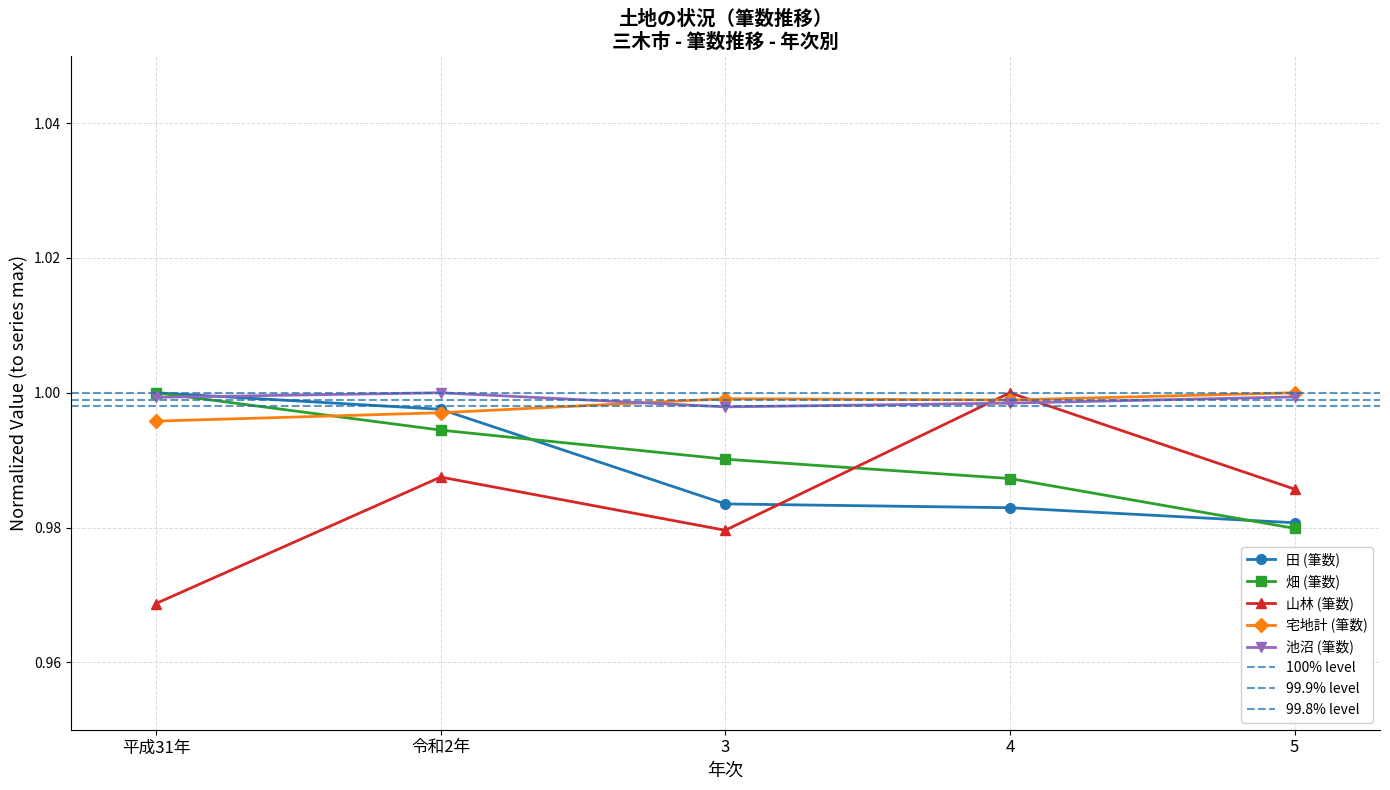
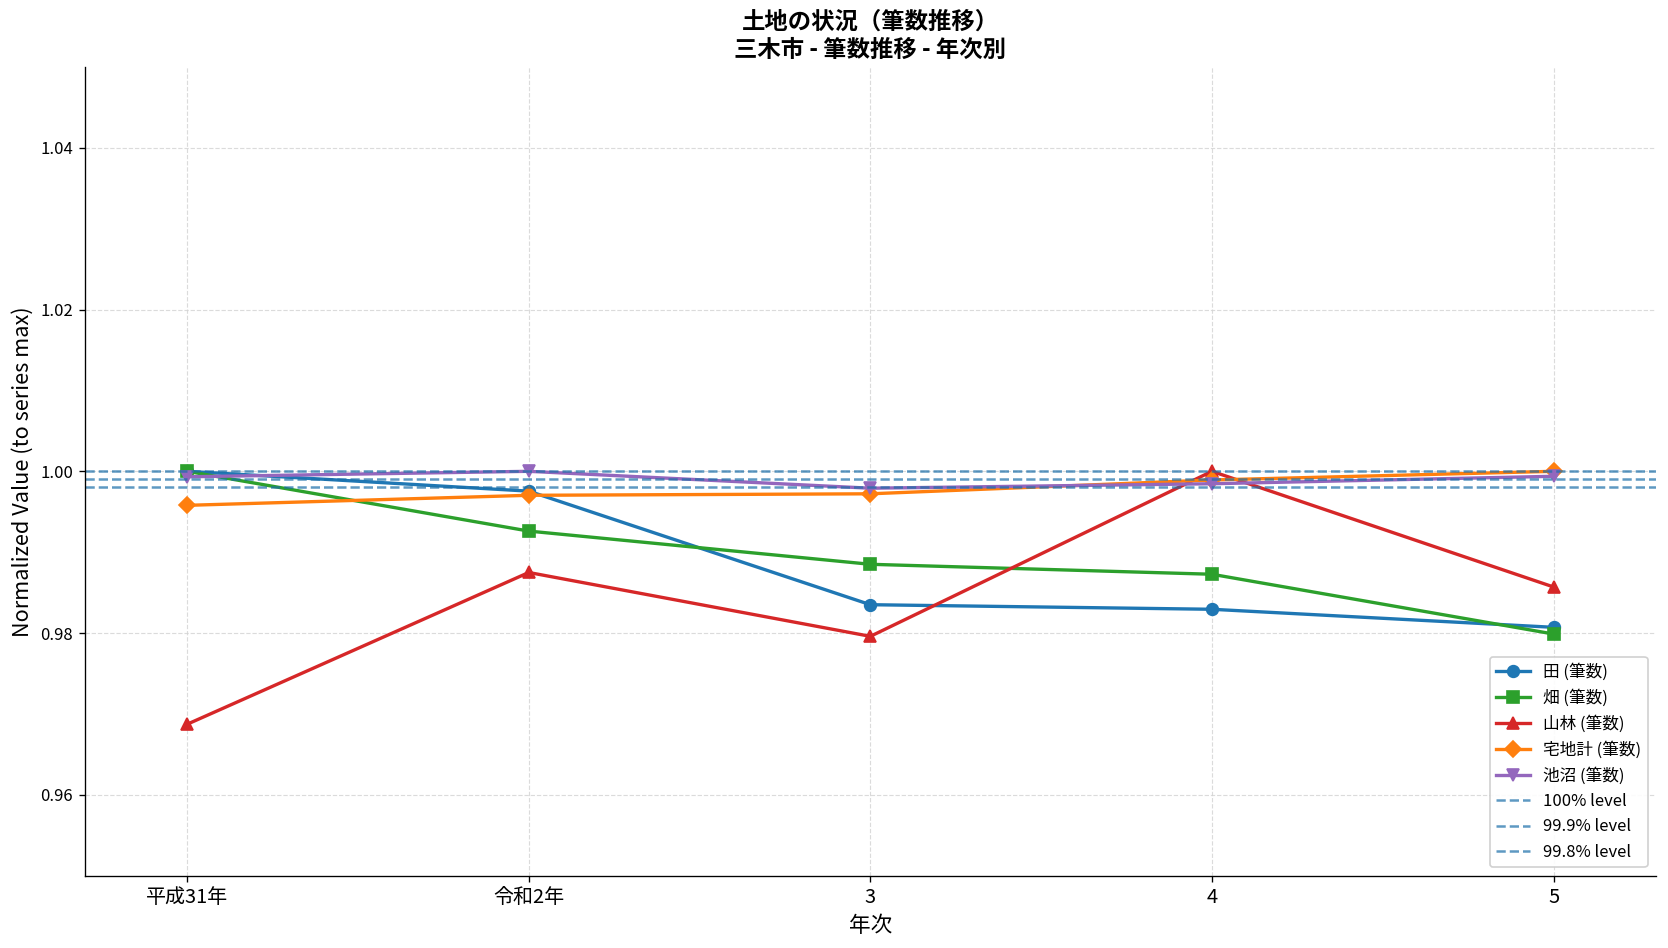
畑 (筆数), 令和2年: 0.994 -> 0.993
畑 (筆数), 3: 0.990 -> 0.989
宅地計 (筆数), 3: 0.999 -> 0.997
